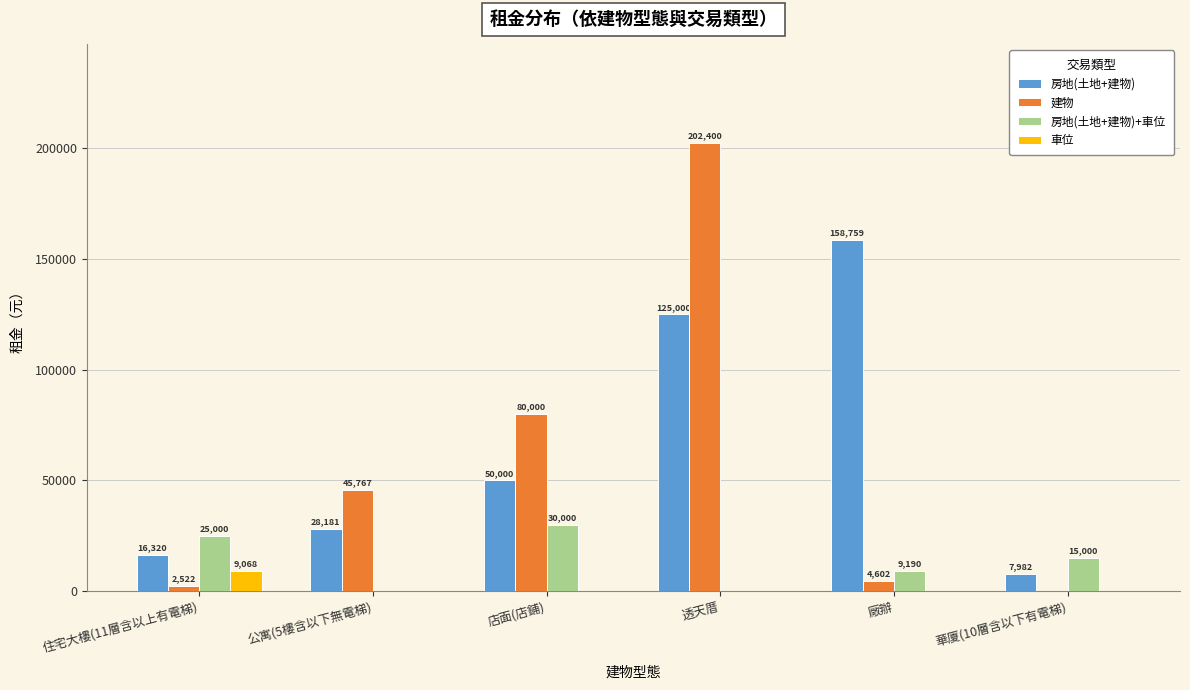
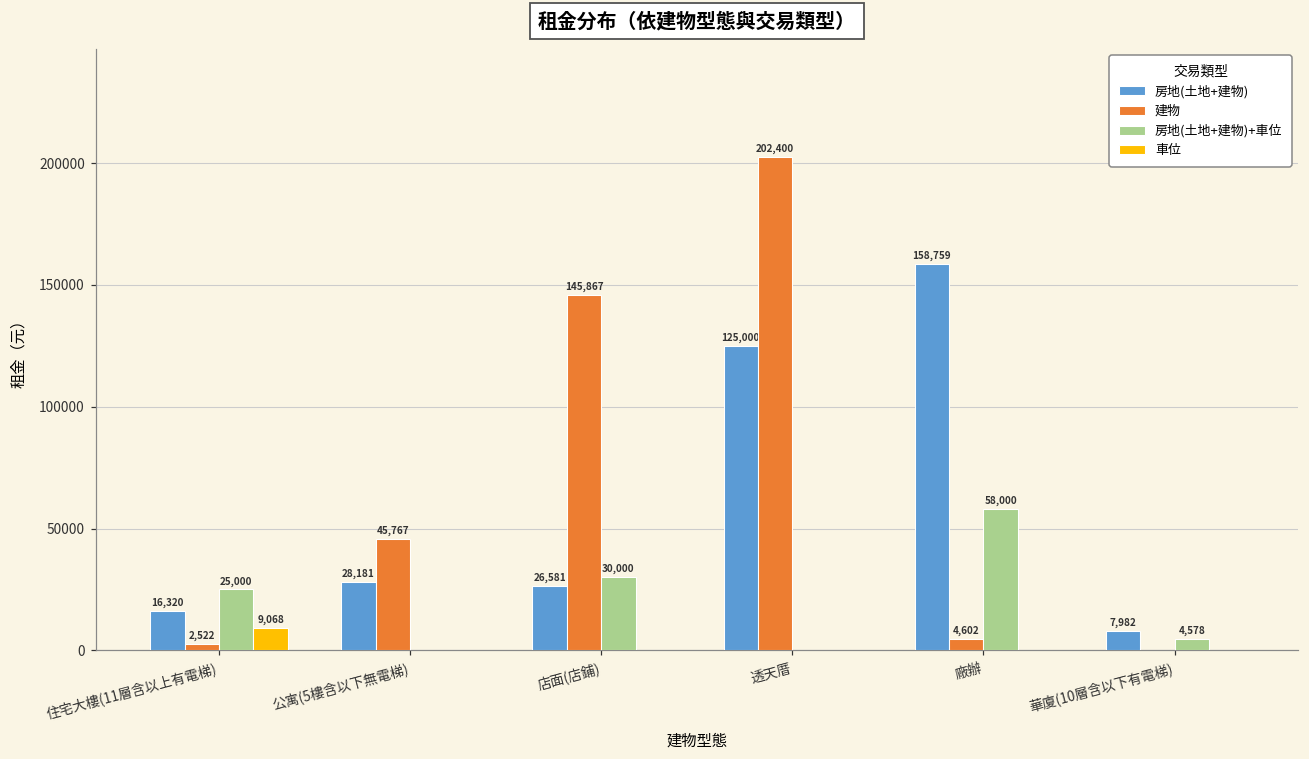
房地(土地+建物), 店面(店鋪): 50,000 -> 26,581
建物, 店面(店鋪): 80,000 -> 145,867
房地(土地+建物)+車位, 廠辦: 9,190 -> 58,000
房地(土地+建物)+車位, 華廈(10層含以下有電梯): 15,000 -> 4,578
